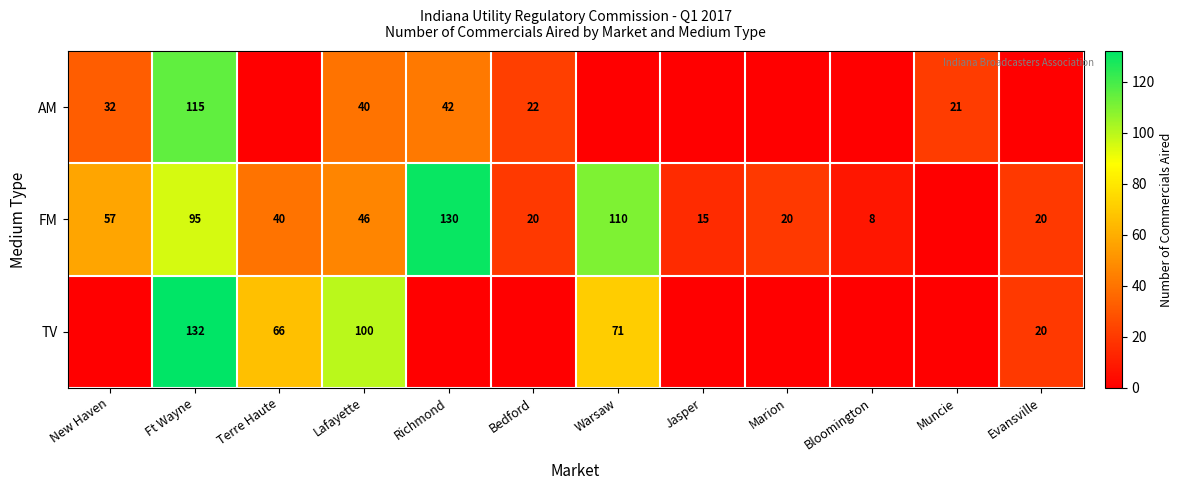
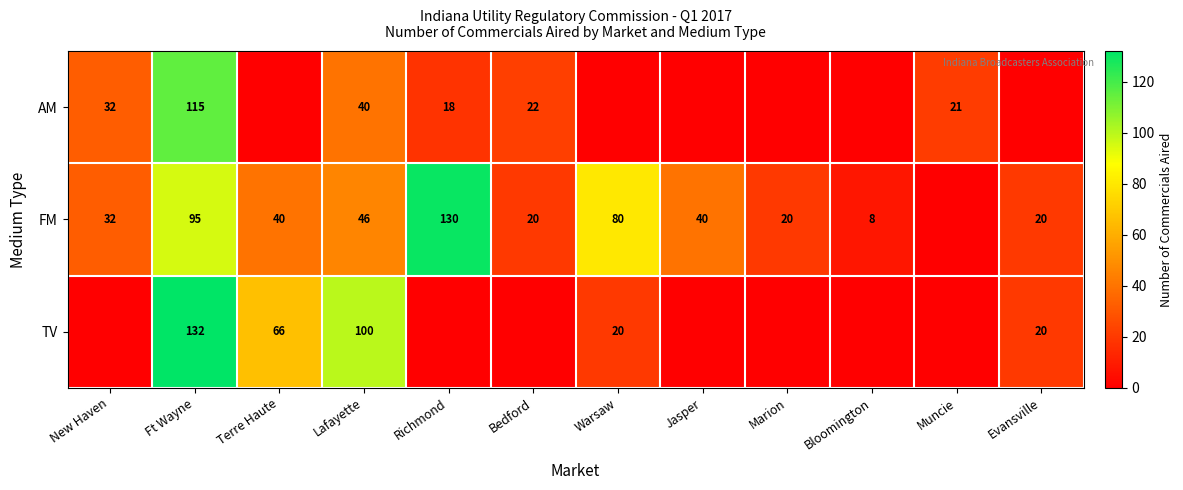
AM, Richmond: 42 -> 18
FM, New Haven: 57 -> 32
FM, Warsaw: 110 -> 80
FM, Jasper: 15 -> 40
TV, Warsaw: 71 -> 20
